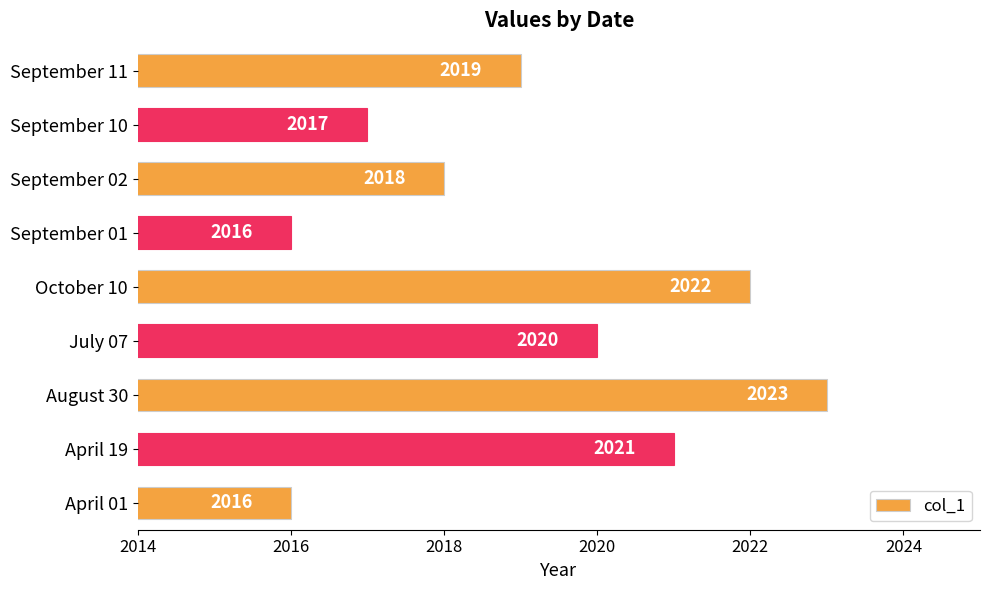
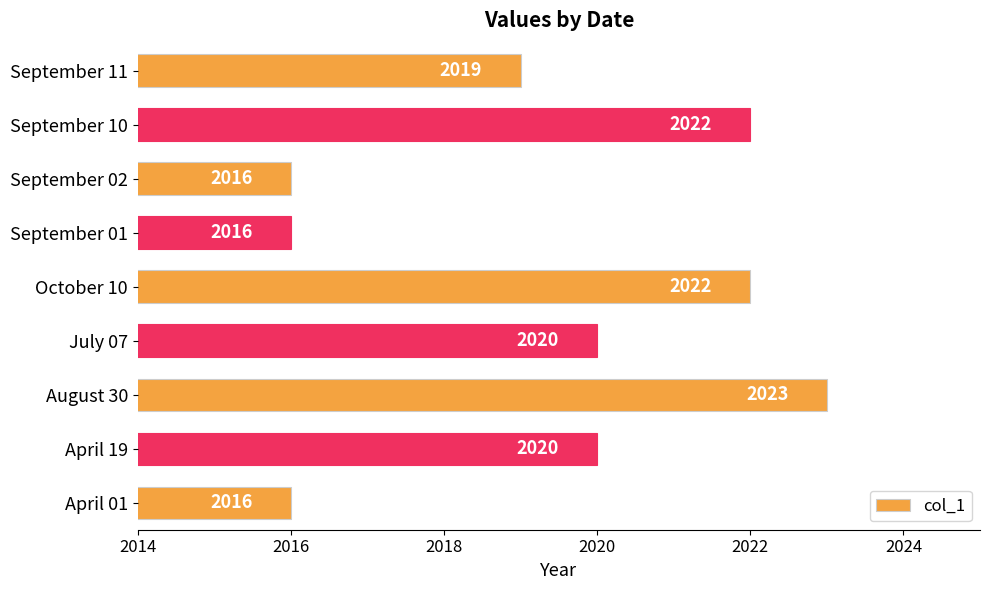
September 10: 2017 -> 2022
September 02: 2018 -> 2016
April 19: 2021 -> 2020
